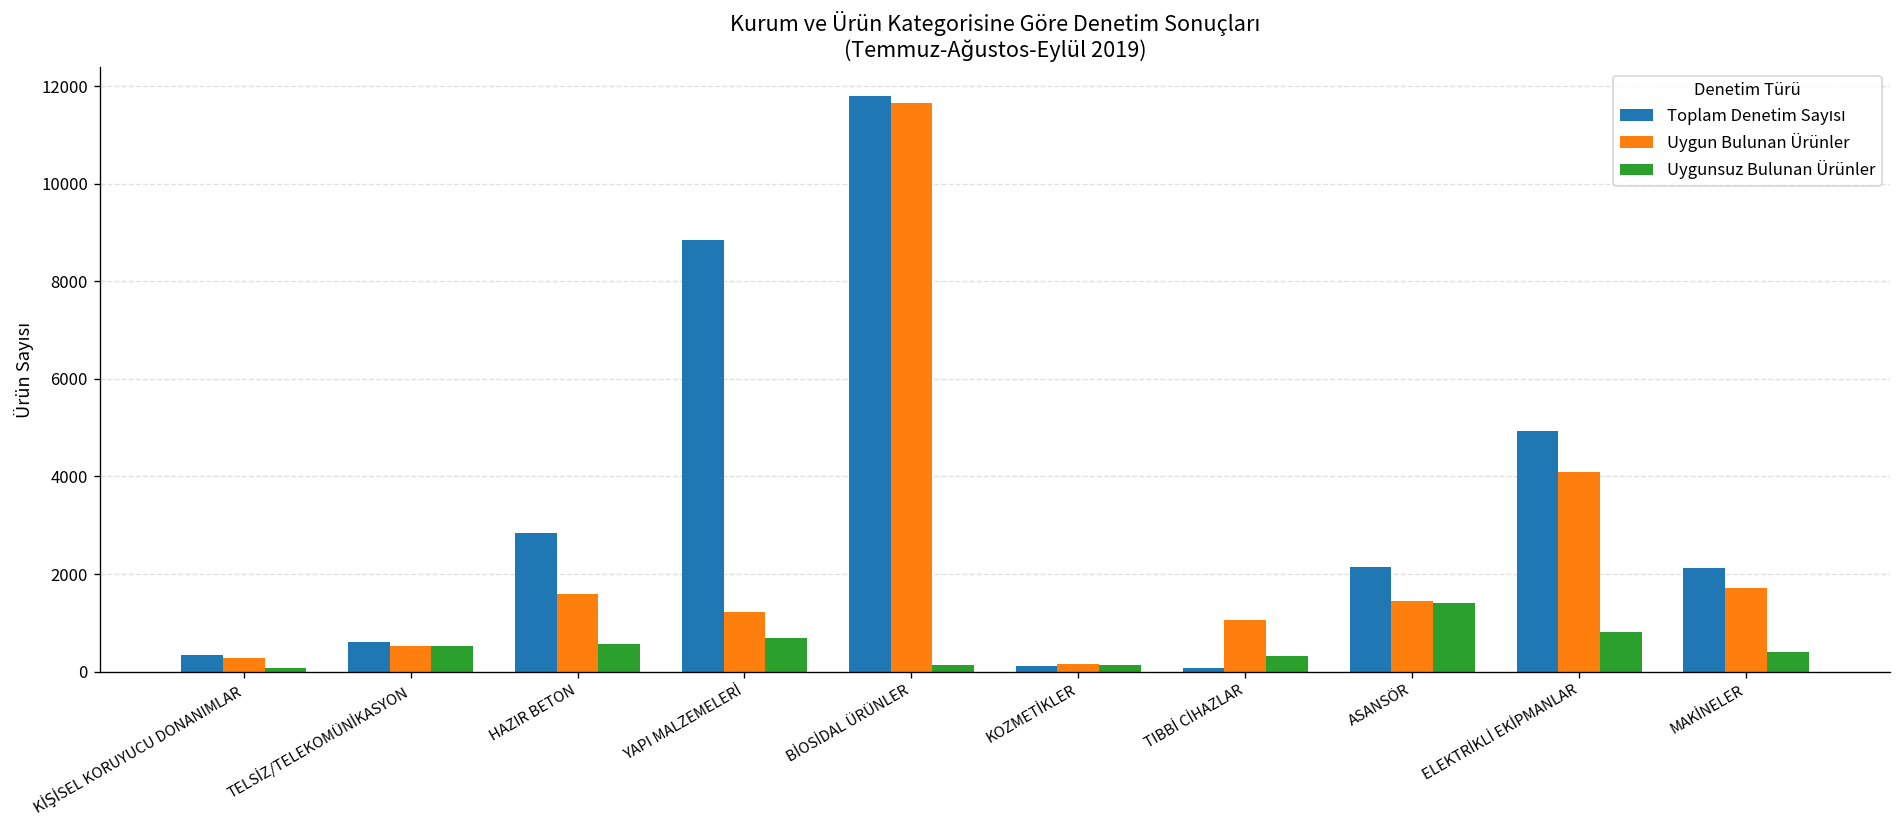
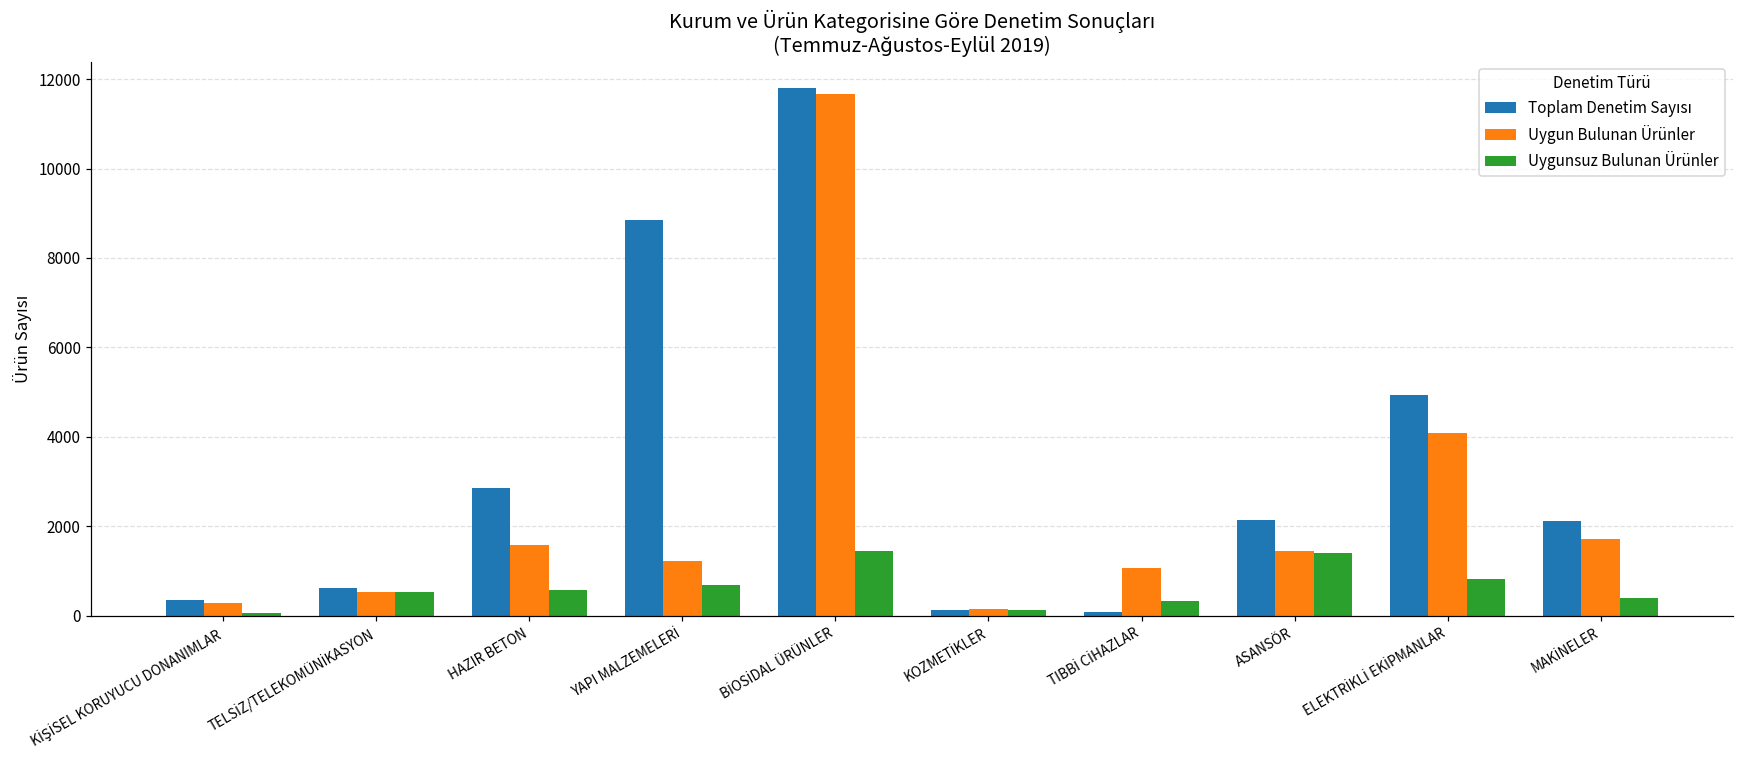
Uygunsuz Bulunan Ürünler, BİOSİDAL ÜRÜNLER: 100 -> 1400
